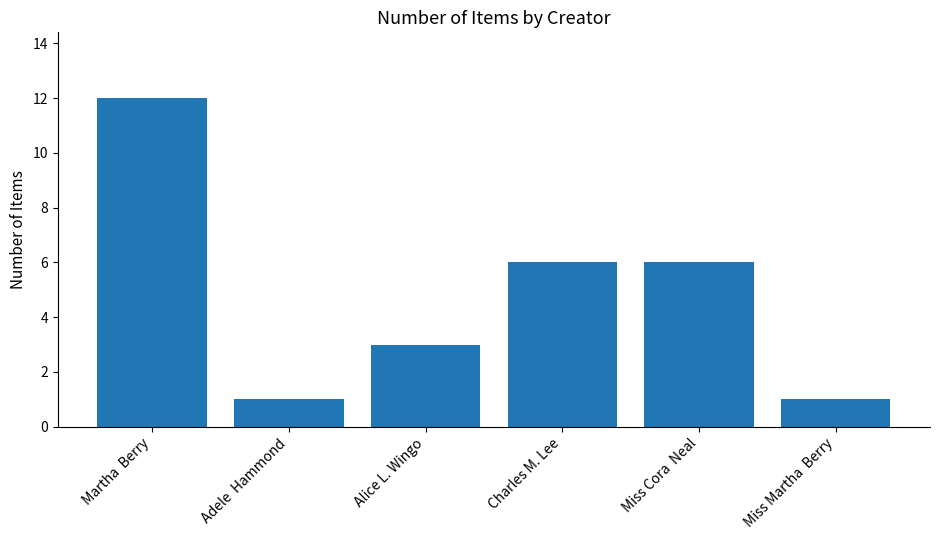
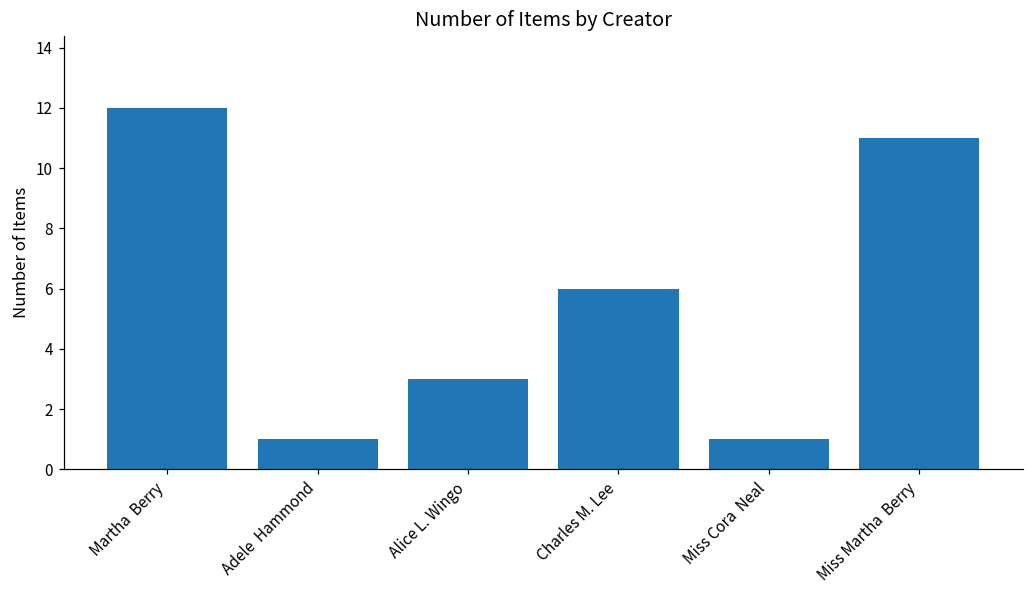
Miss Cora Neal: 6 -> 1
Miss Martha Berry: 1 -> 11
